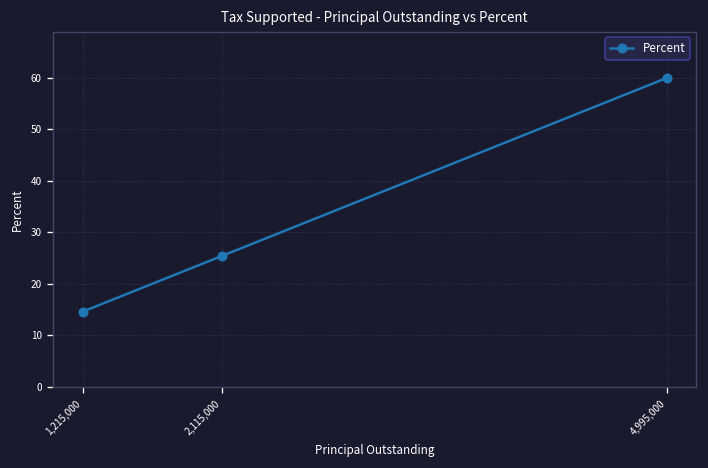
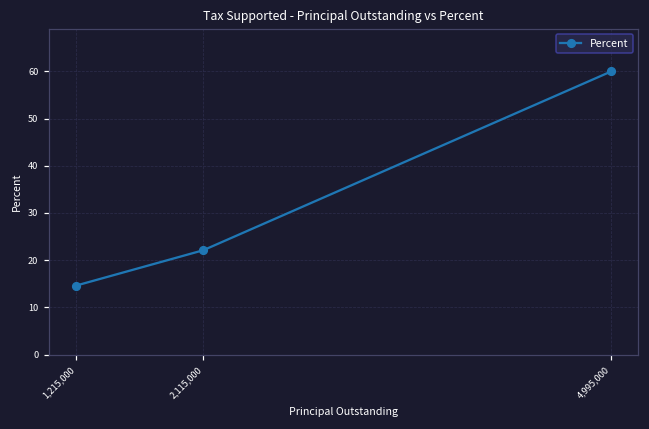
2,115,000: 25 -> 22
